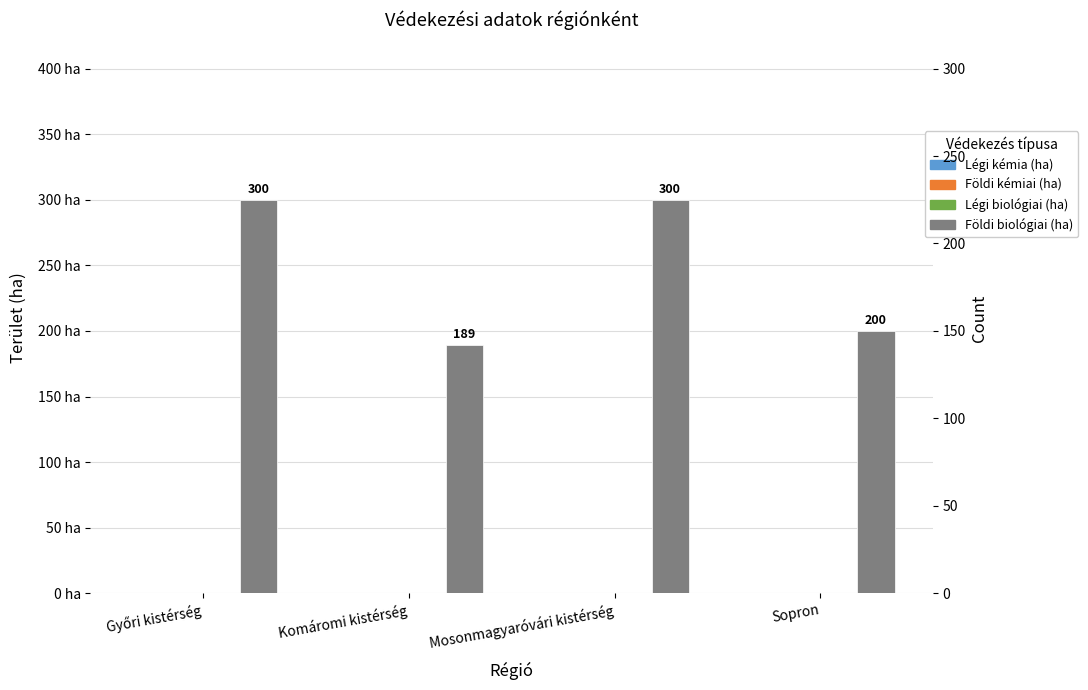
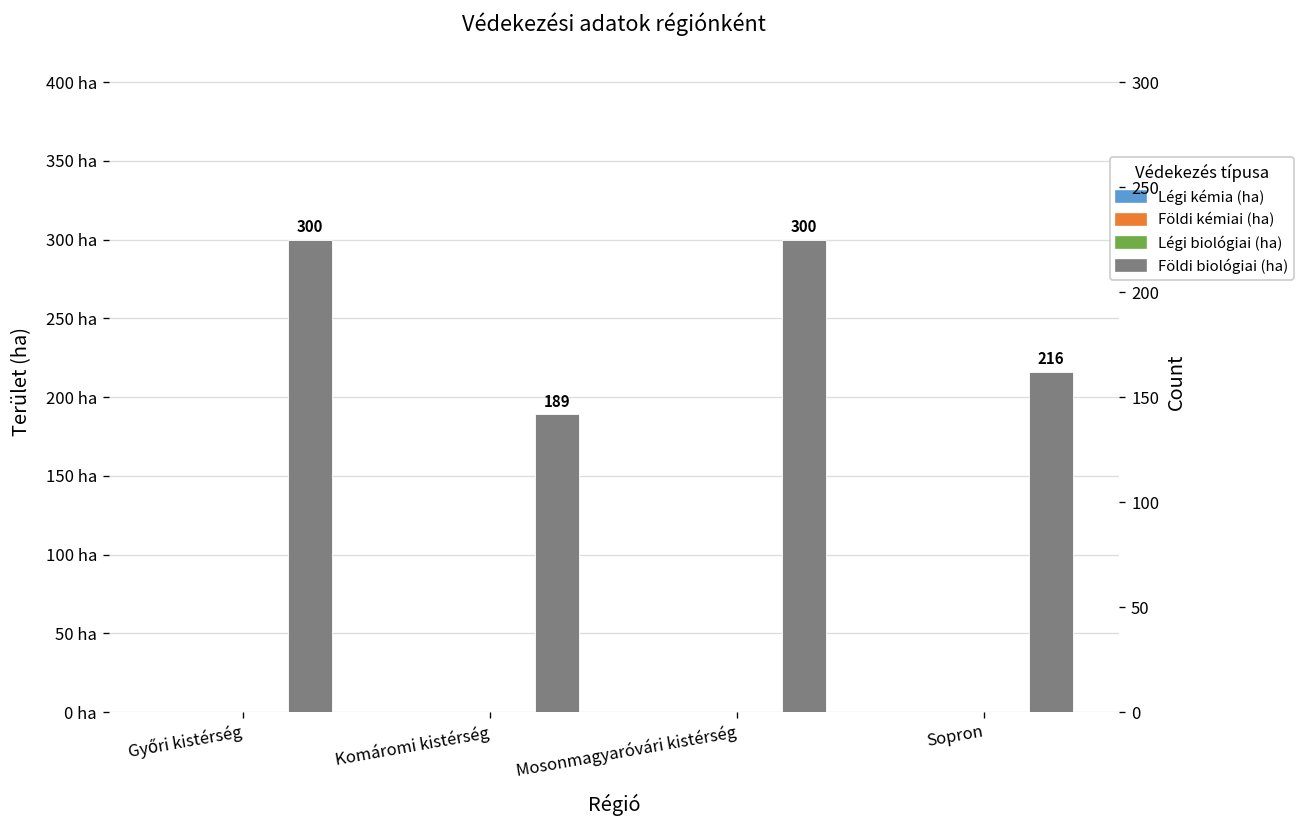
Földi biológiai (ha), Sopron: 200 -> 216
